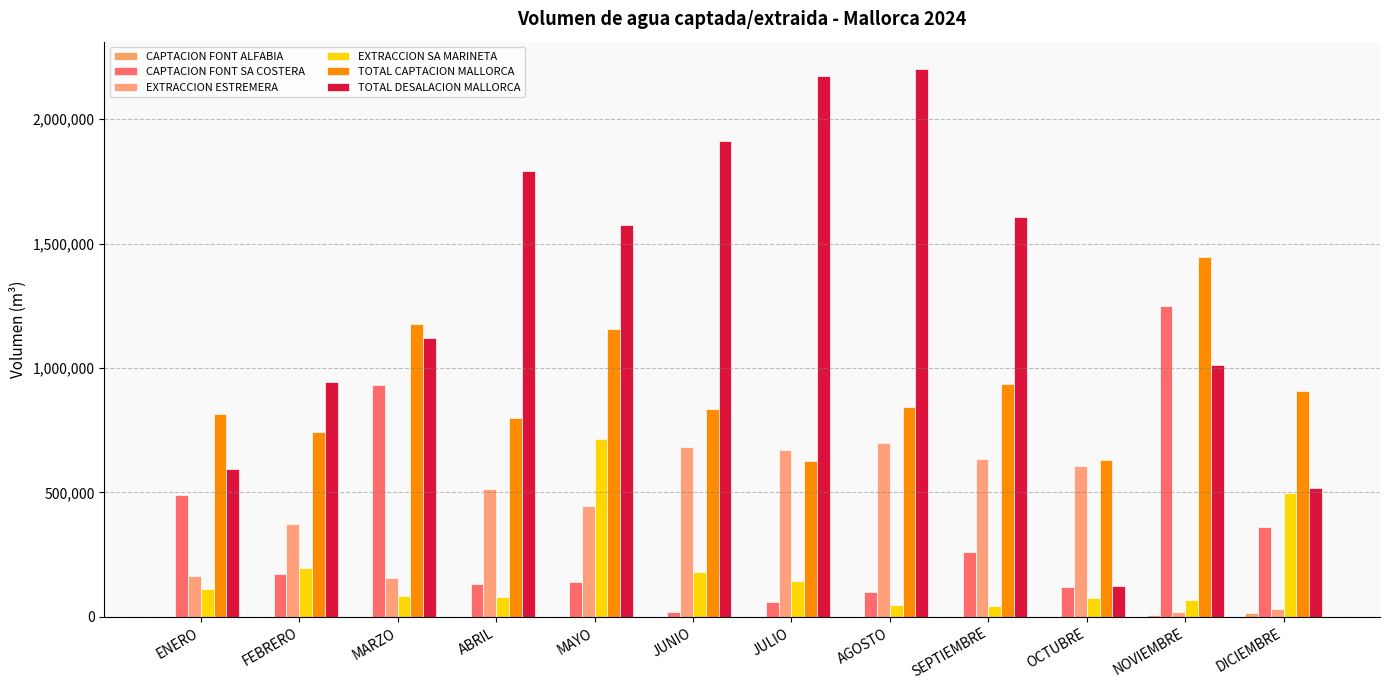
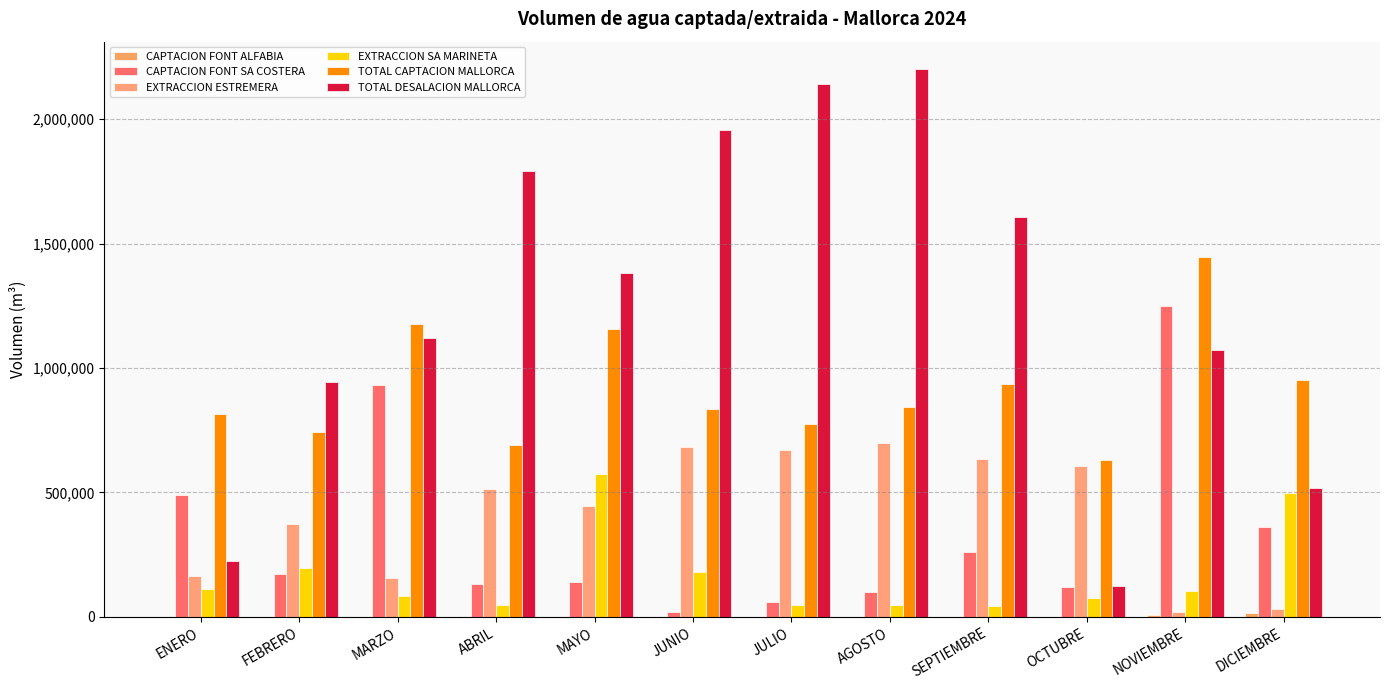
TOTAL DESALACION MALLORCA, ENERO: 590,000 -> 220,000
EXTRACCION SA MARINETA, ABRIL: 80,000 -> 50,000
TOTAL CAPTACION MALLORCA, ABRIL: 800,000 -> 690,000
EXTRACCION SA MARINETA, MAYO: 720,000 -> 570,000
TOTAL DESALACION MALLORCA, MAYO: 1,570,000 -> 1,380,000
TOTAL DESALACION MALLORCA, JUNIO: 1,910,000 -> 1,960,000
EXTRACCION SA MARINETA, JULIO: 140,000 -> 50,000
TOTAL CAPTACION MALLORCA, JULIO: 630,000 -> 780,000
TOTAL DESALACION MALLORCA, JULIO: 2,170,000 -> 2,140,000
EXTRACCION SA MARINETA, NOVIEMBRE: 70,000 -> 100,000
TOTAL DESALACION MALLORCA, NOVIEMBRE: 1,010,000 -> 1,070,000
TOTAL CAPTACION MALLORCA, DICIEMBRE: 910,000 -> 950,000
